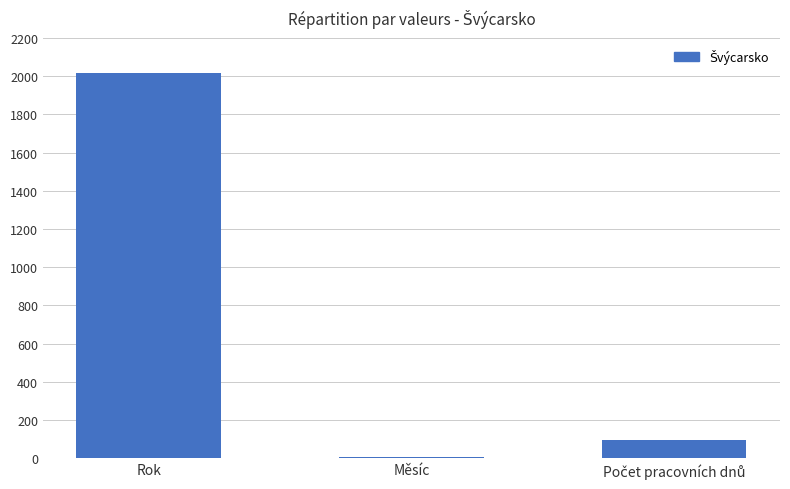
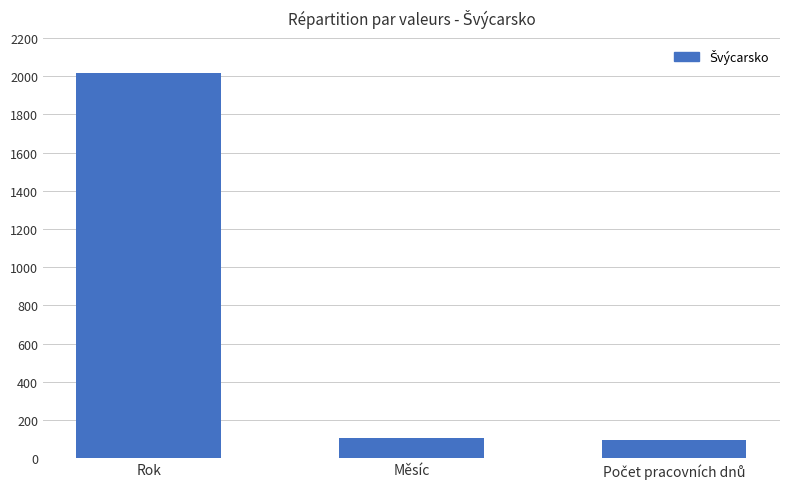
Měsíc: 10 -> 110
